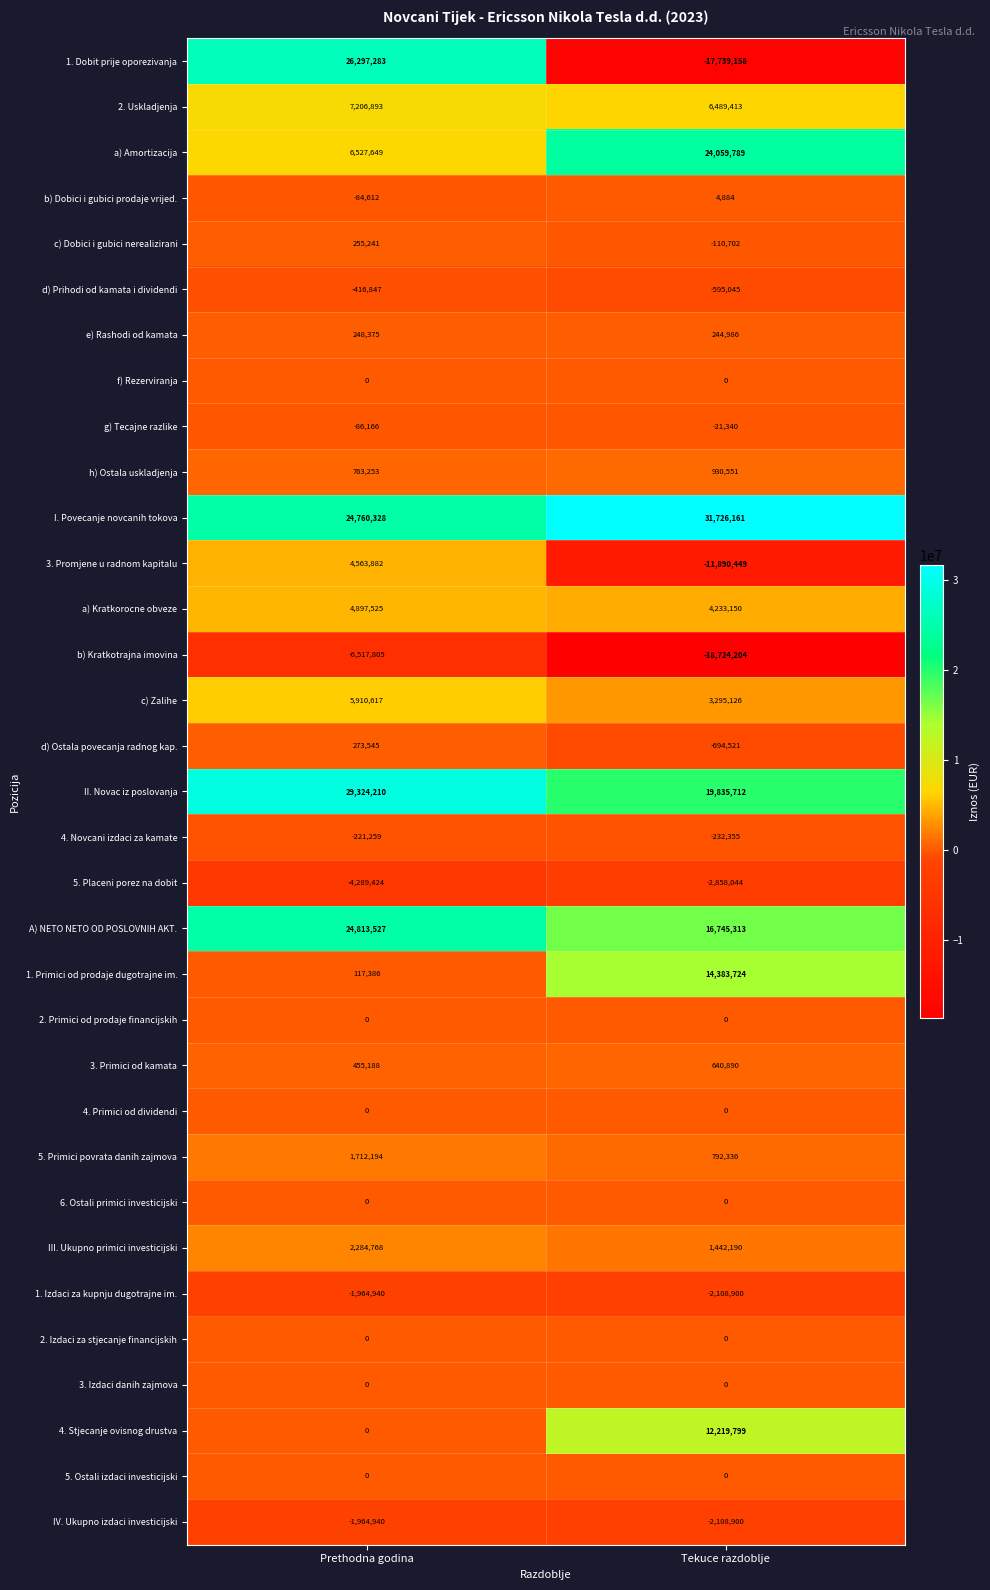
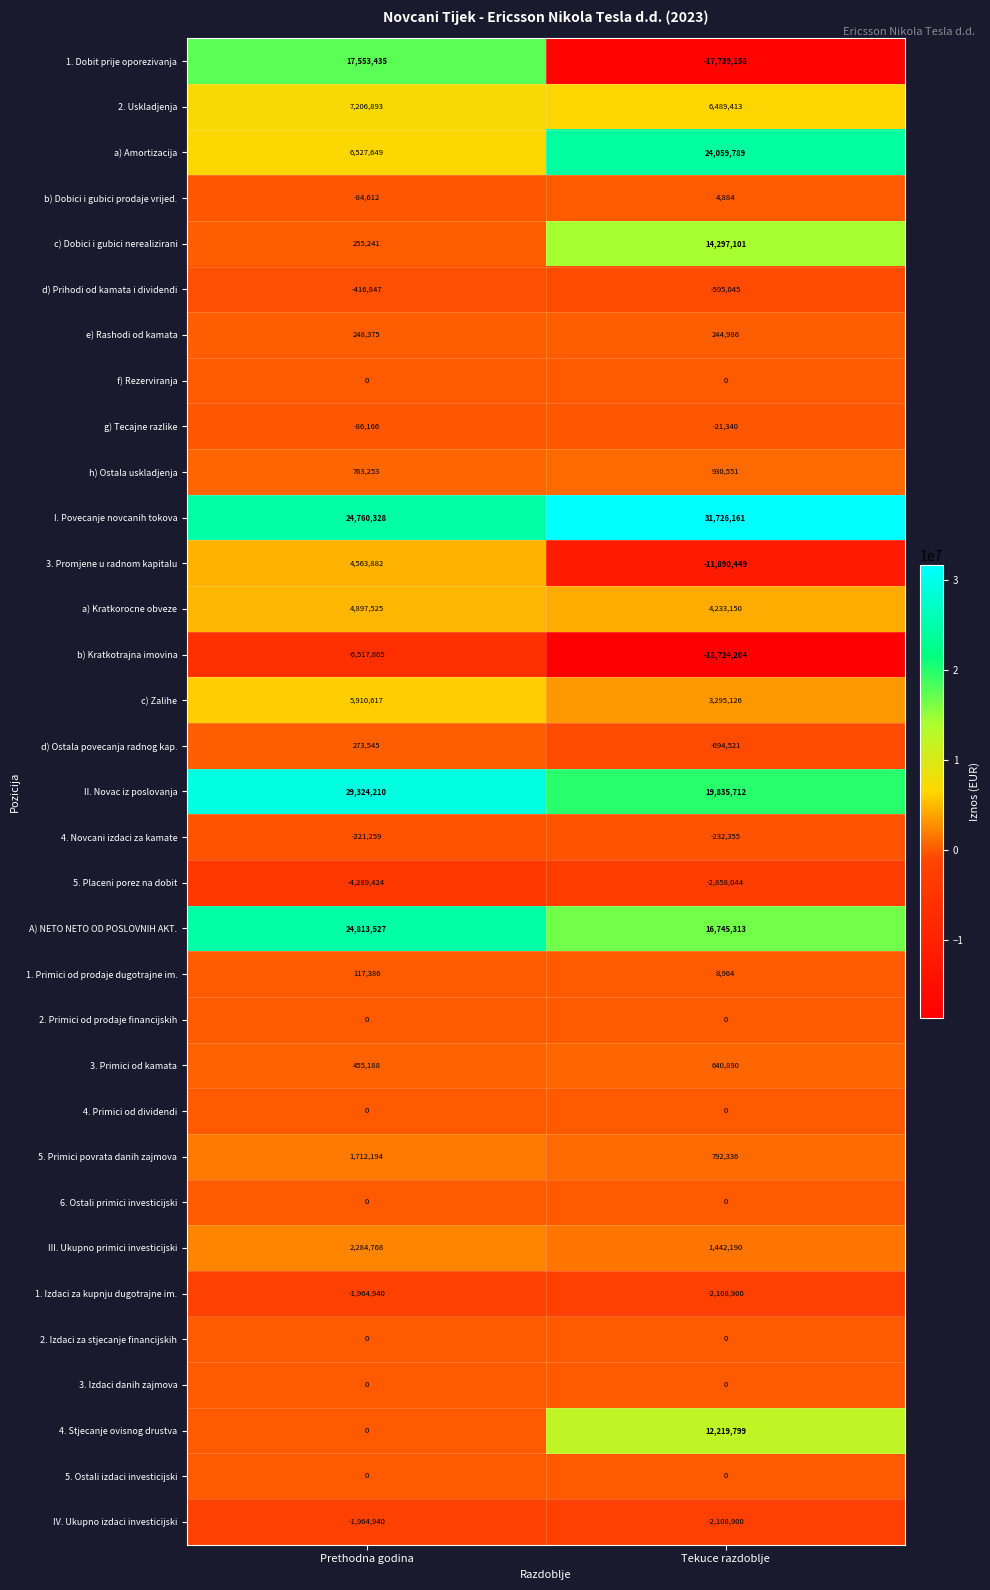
1. Dobit prije oporezivanja, Prethodna godina: 26,297,283 -> 17,553,435
c) Dobici i gubici nerealizirani, Tekuce razdoblje: -110,702 -> 14,297,101
1. Primici od prodaje dugotrajne im., Tekuce razdoblje: 14,383,724 -> 8,964
